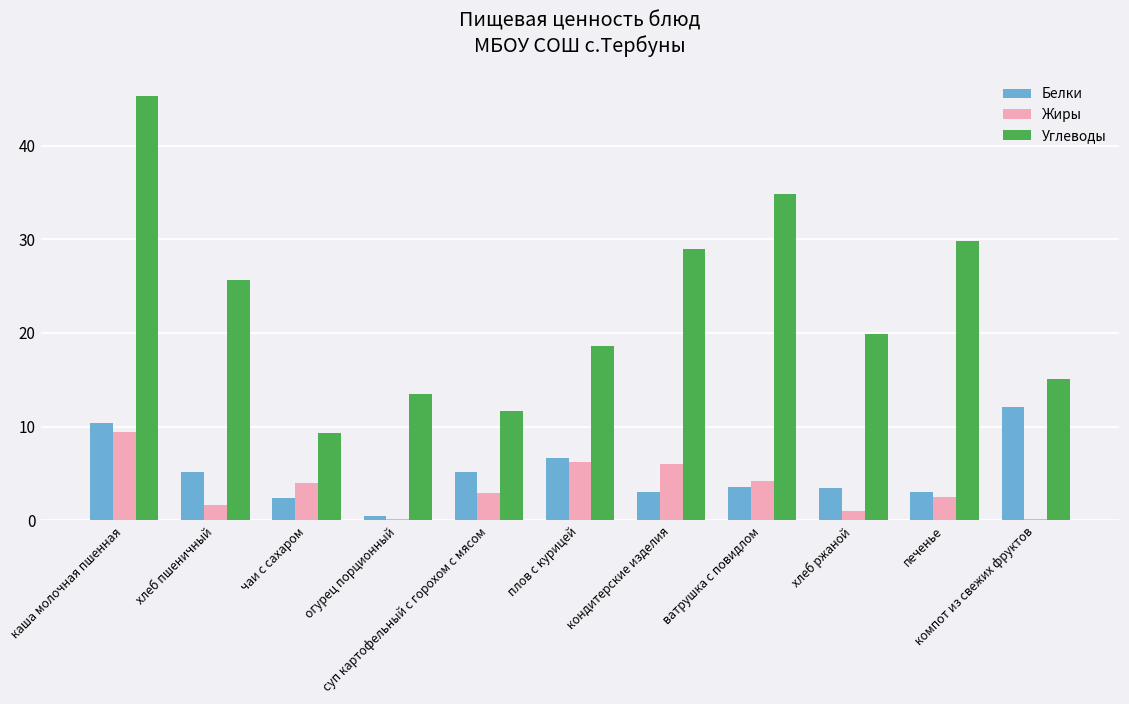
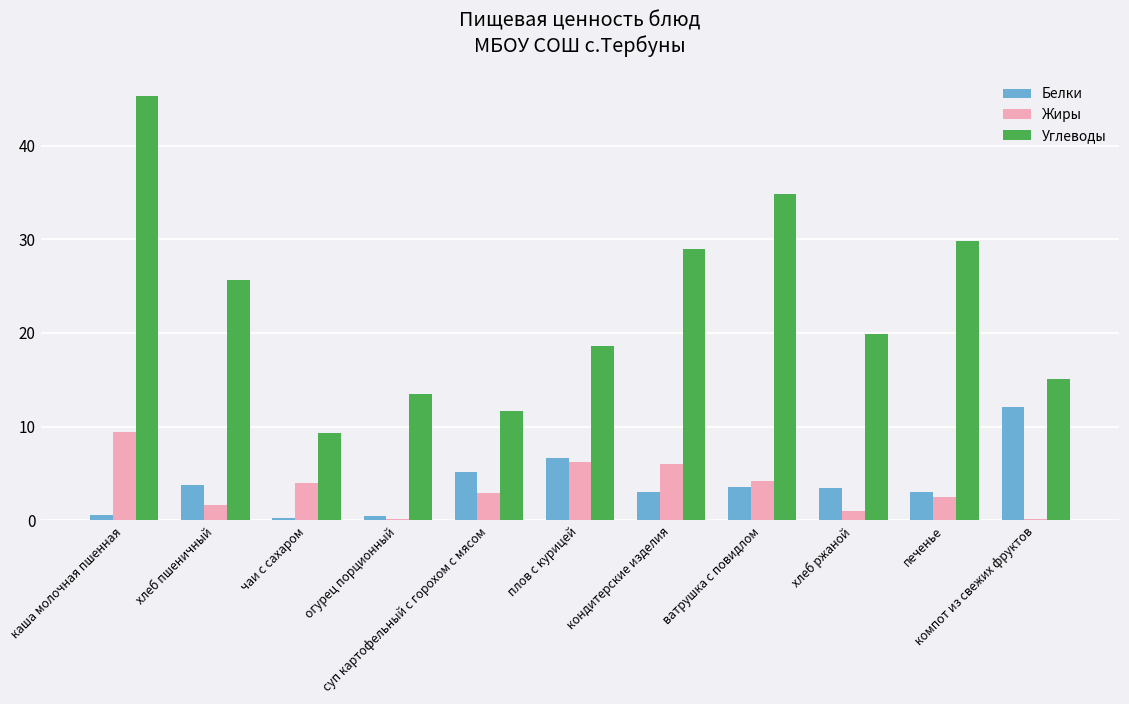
Белки, каша молочная пшенная: 10 -> 1
Белки, хлеб пшеничный: 5 -> 4
Белки, чаи с сахаром: 2 -> 0
